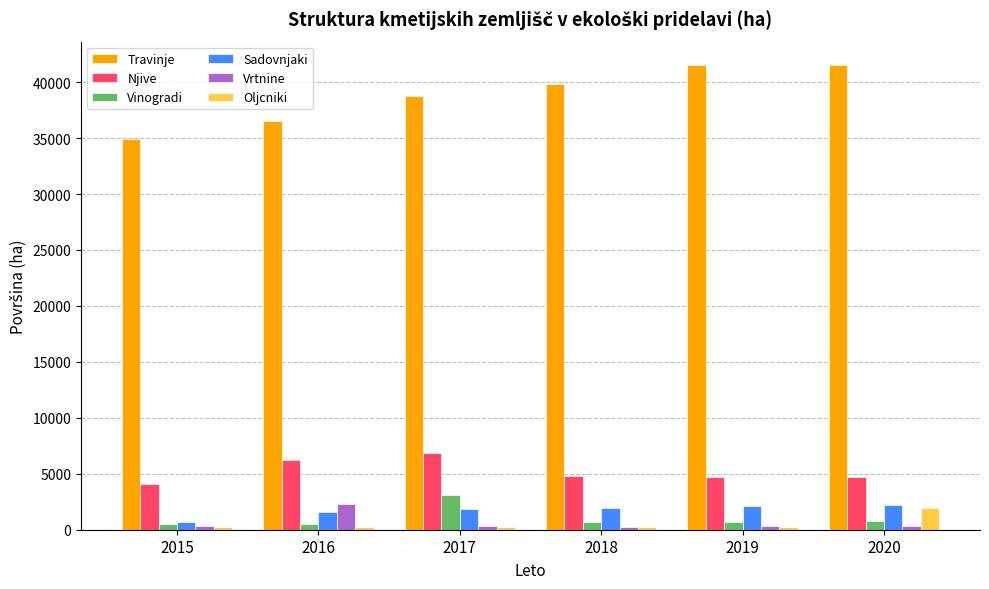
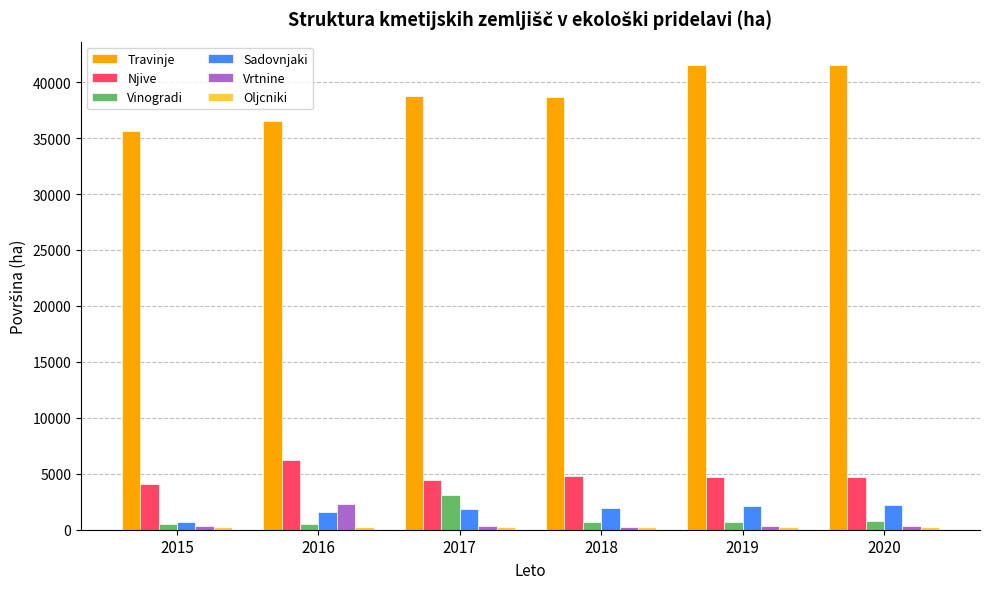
Travinje, 2015: 34900 -> 35600
Njive, 2017: 6900 -> 4500
Travinje, 2018: 39900 -> 38600
Oljcniki, 2020: 1900 -> 300
